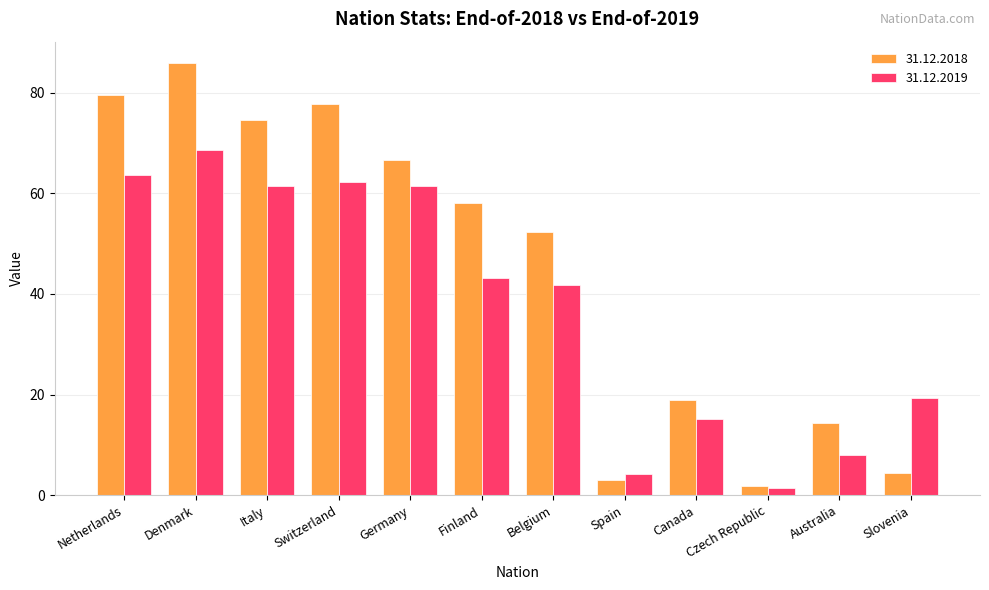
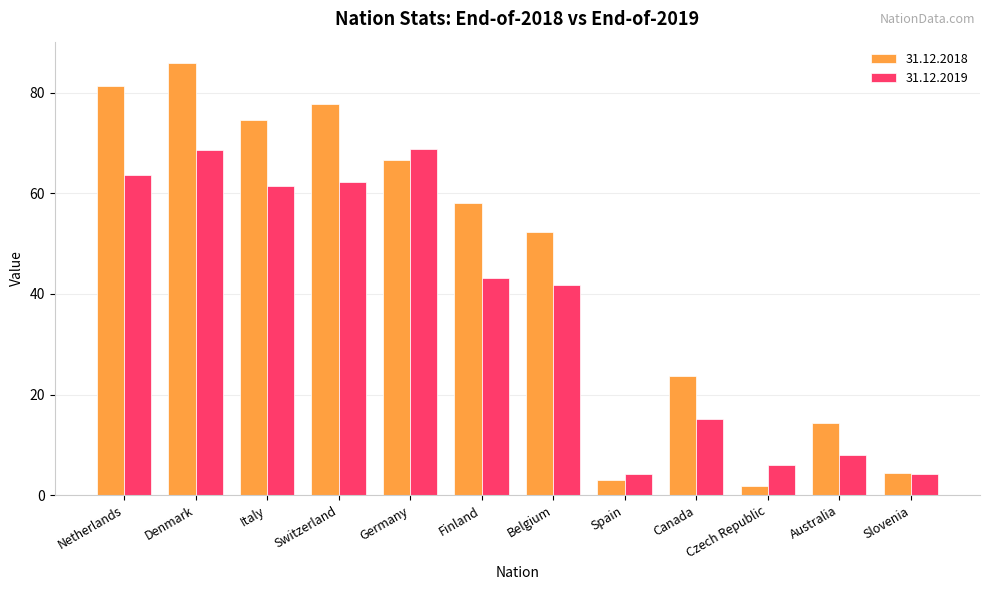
31.12.2018, Netherlands: 80 -> 81
31.12.2019, Germany: 61 -> 69
31.12.2018, Canada: 19 -> 24
31.12.2019, Czech Republic: 1 -> 6
31.12.2019, Slovenia: 19 -> 4
